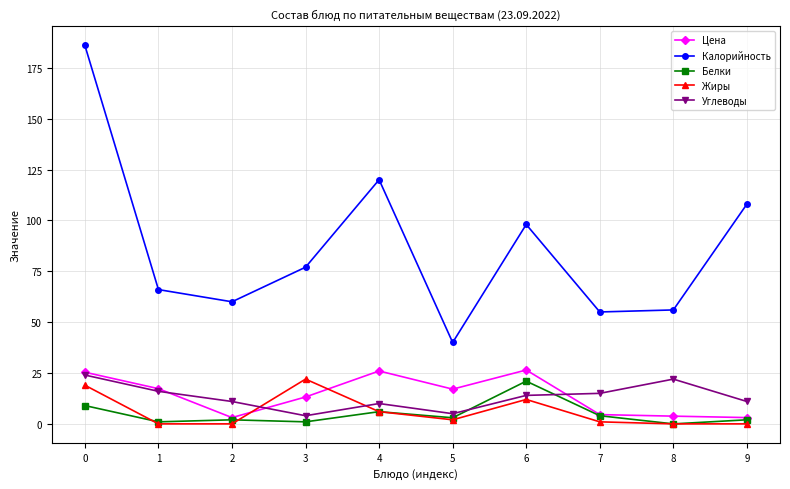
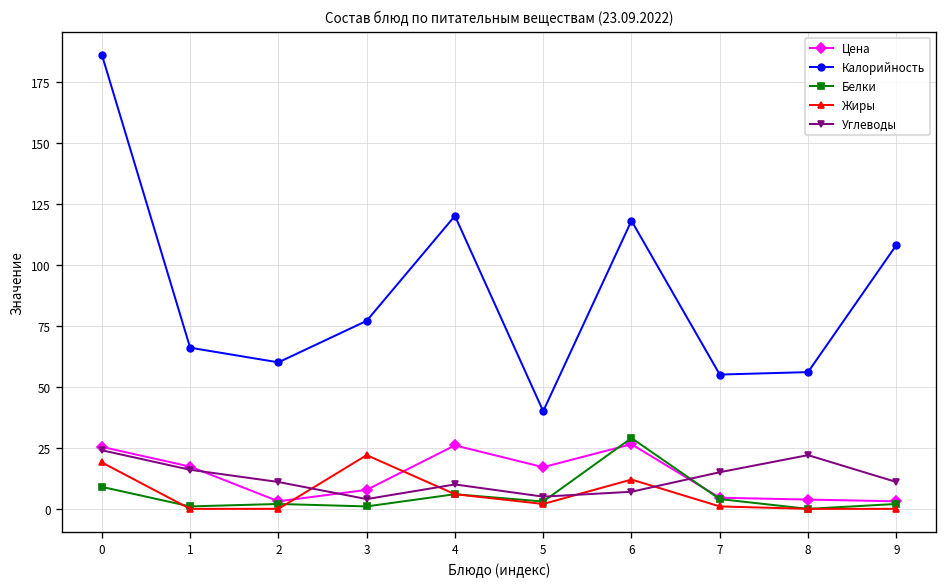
Цена, 3: 13 -> 8
Калорийность, 6: 98 -> 118
Белки, 6: 21 -> 29
Углеводы, 6: 14 -> 7
